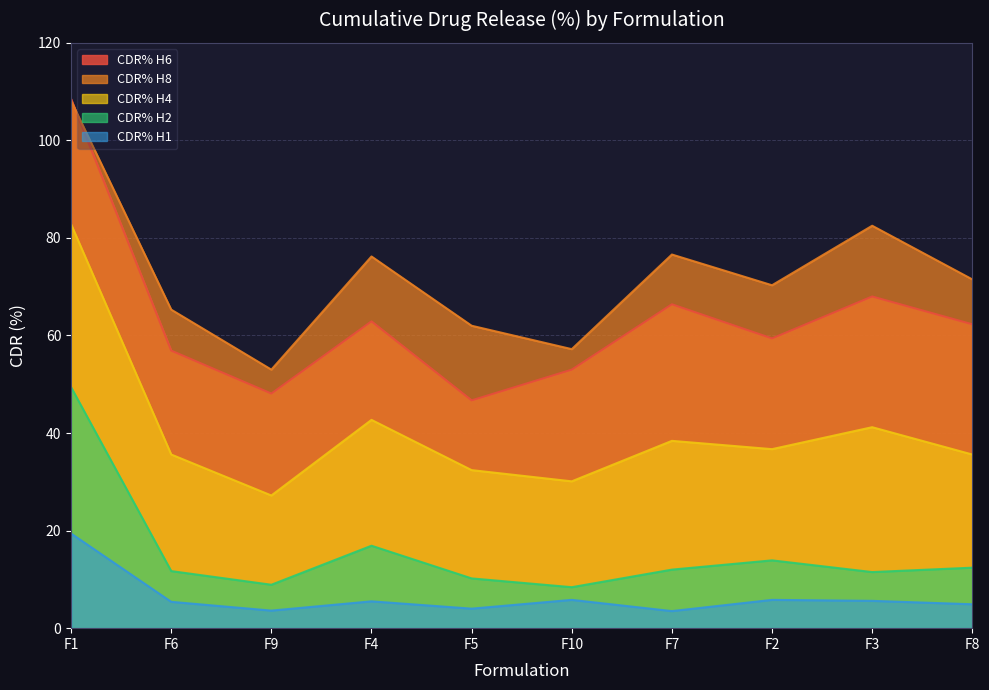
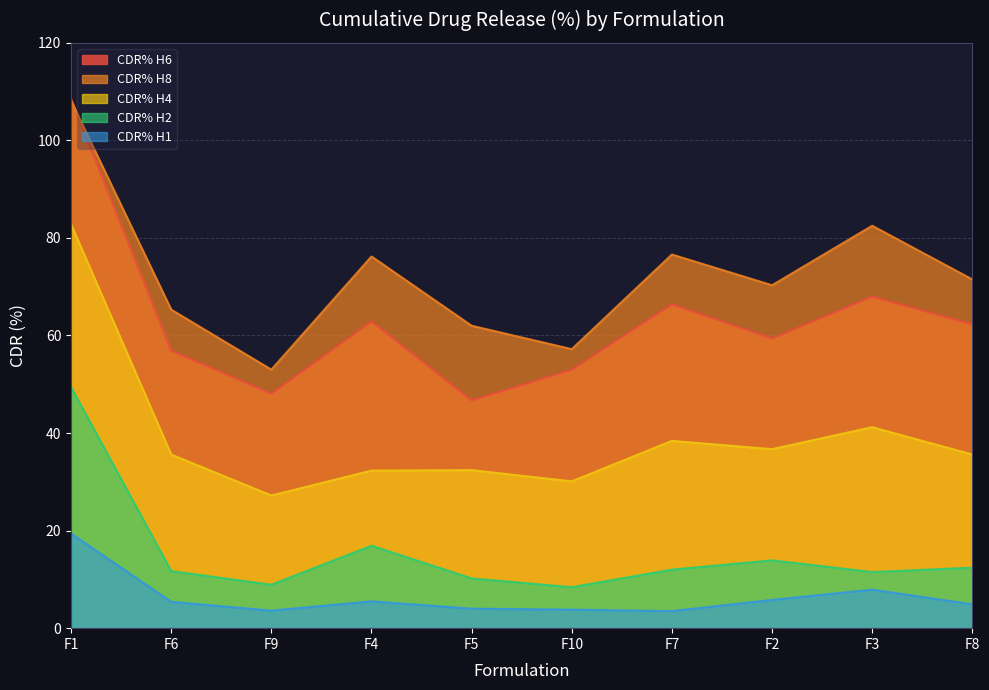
CDR% H4, F4: 43 -> 32
CDR% H1, F10: 6 -> 4
CDR% H1, F3: 6 -> 8
